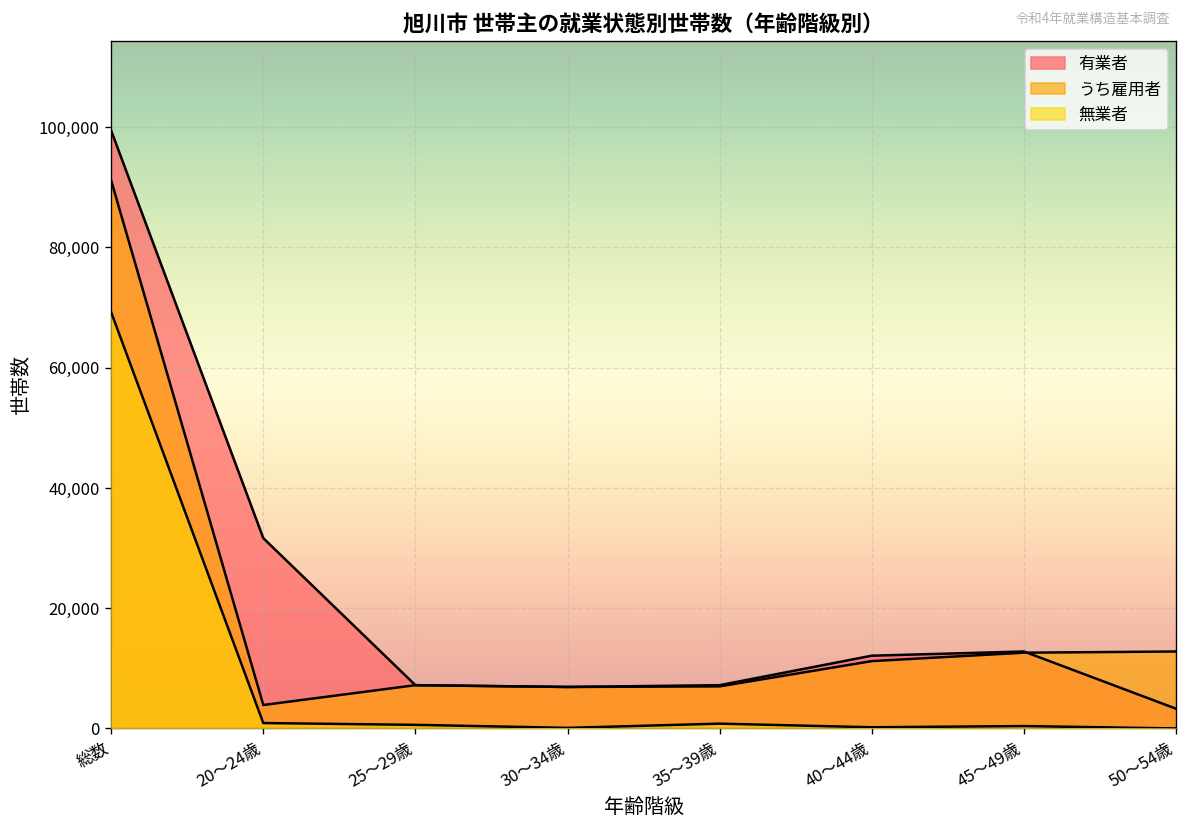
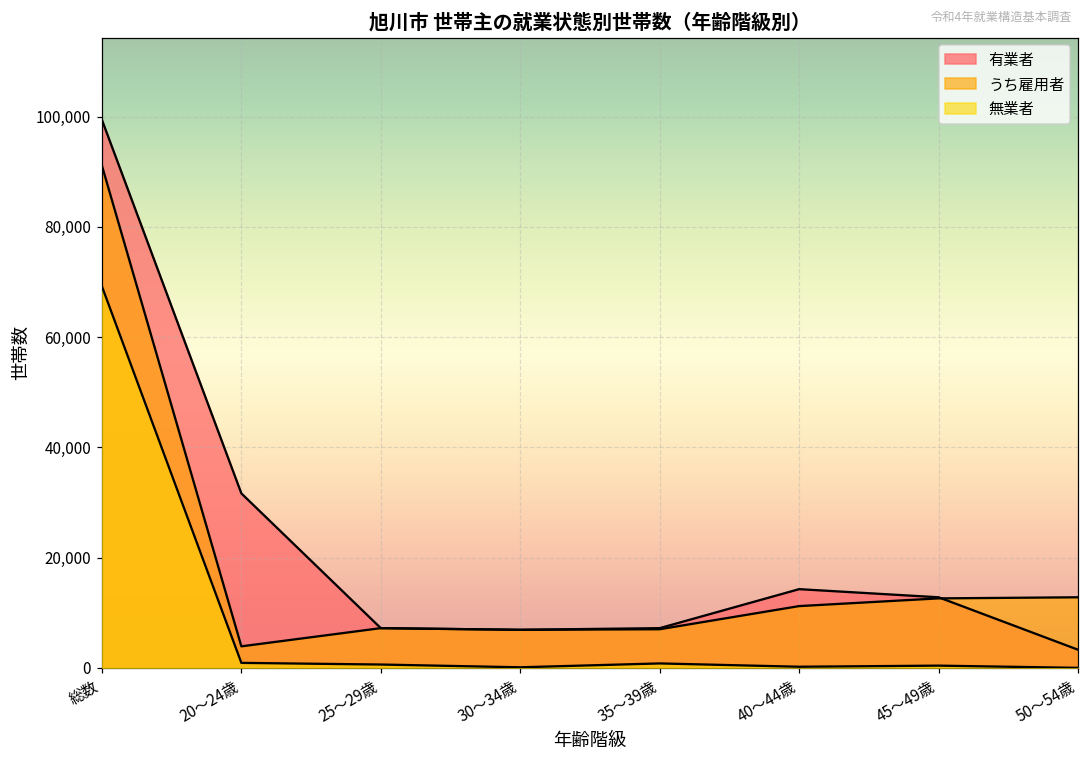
有業者, 40～44歳: 12,000 -> 14,000
